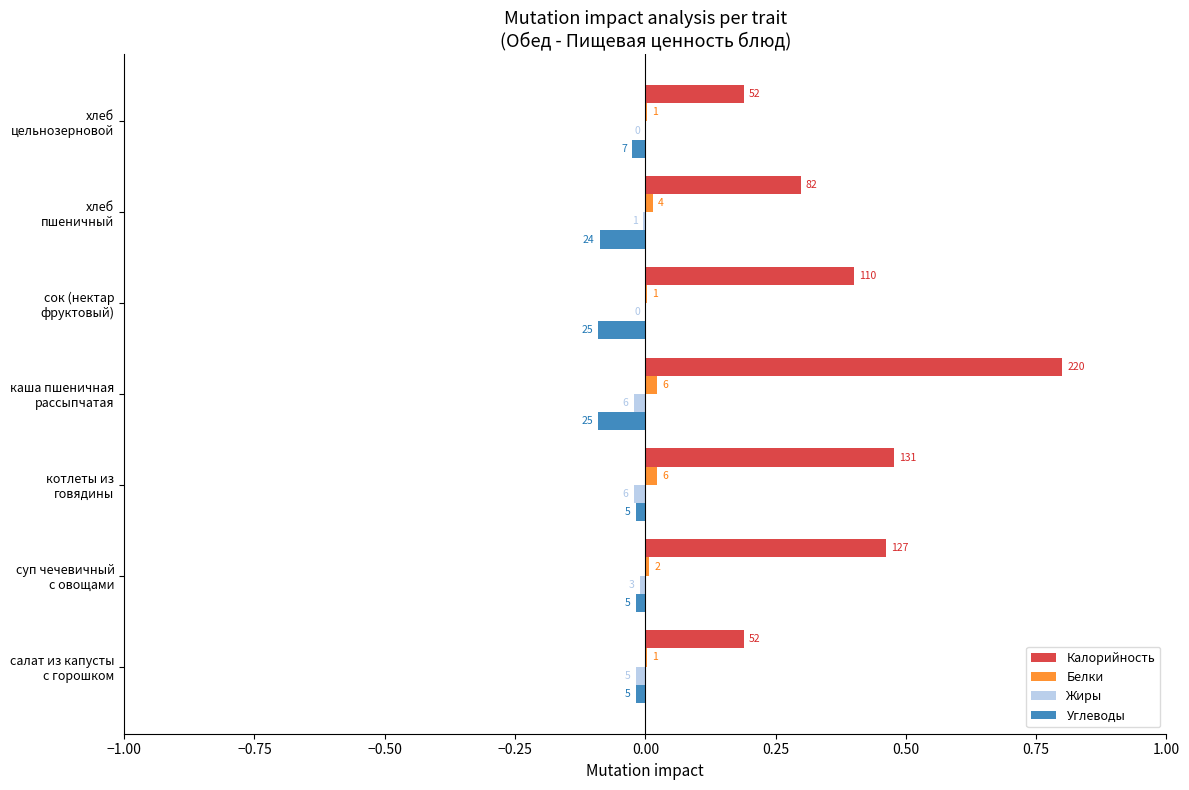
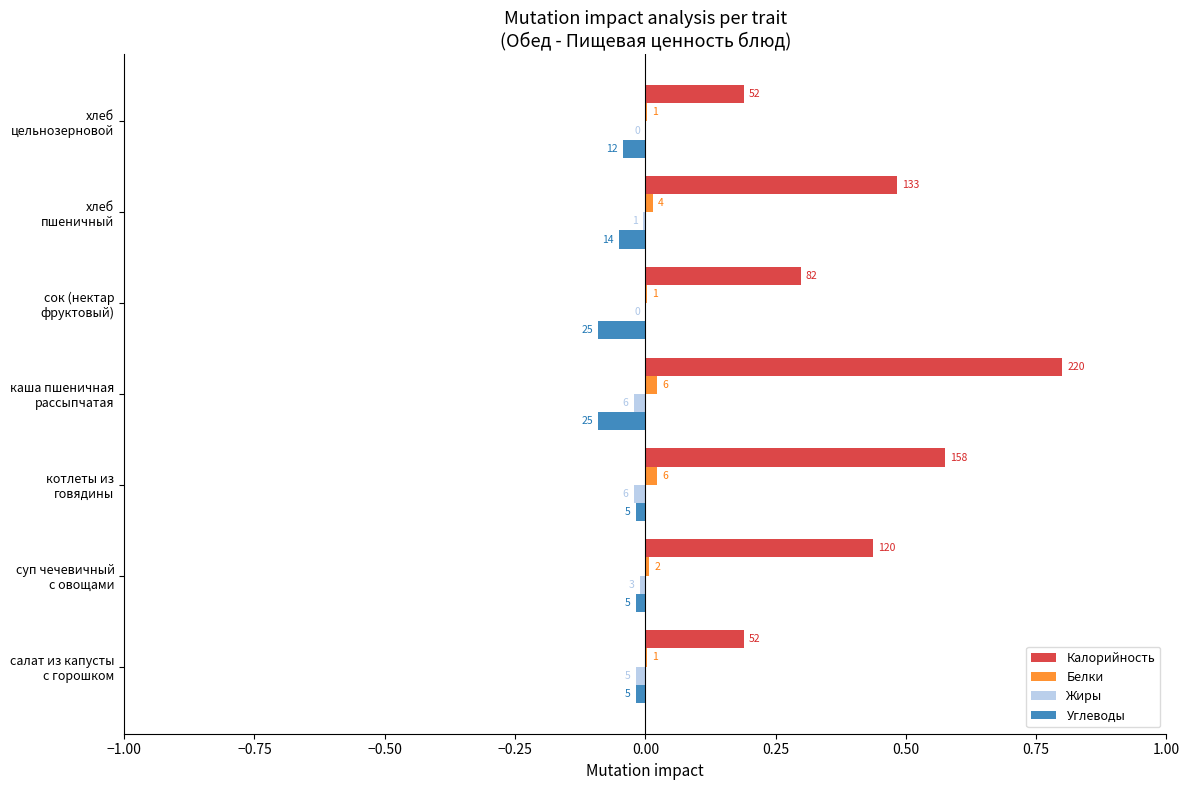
Углеводы, хлеб цельнозерновой: 7 -> 12
Калорийность, хлеб пшеничный: 82 -> 133
Углеводы, хлеб пшеничный: 24 -> 14
Калорийность, сок (нектар фруктовый): 110 -> 82
Калорийность, котлеты из говядины: 131 -> 158
Калорийность, суп чечевичный с овощами: 127 -> 120
